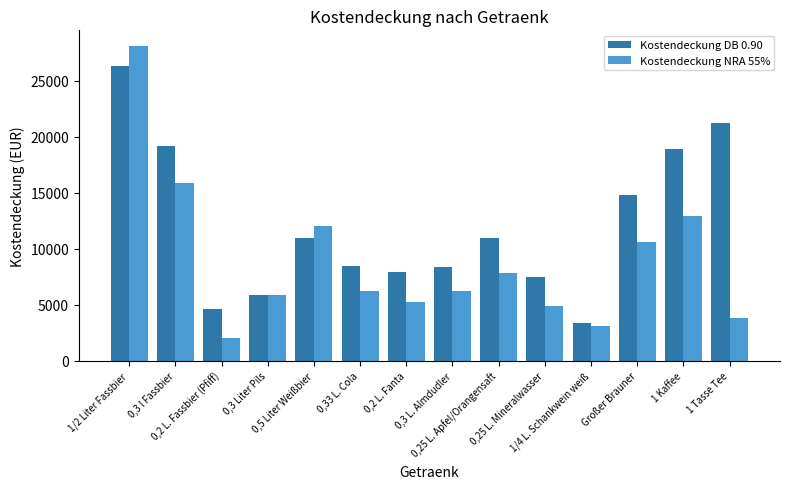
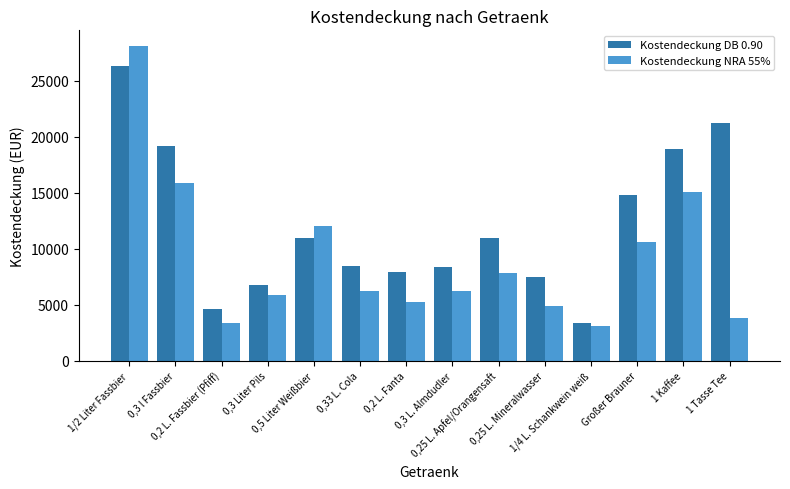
Kostendeckung NRA 55%, 0,2 L. Fassbier (Pfiff): 2100 -> 3400
Kostendeckung DB 0.90, 0,3 Liter Pils: 5900 -> 6800
Kostendeckung NRA 55%, 1 Kaffee: 12900 -> 15100
